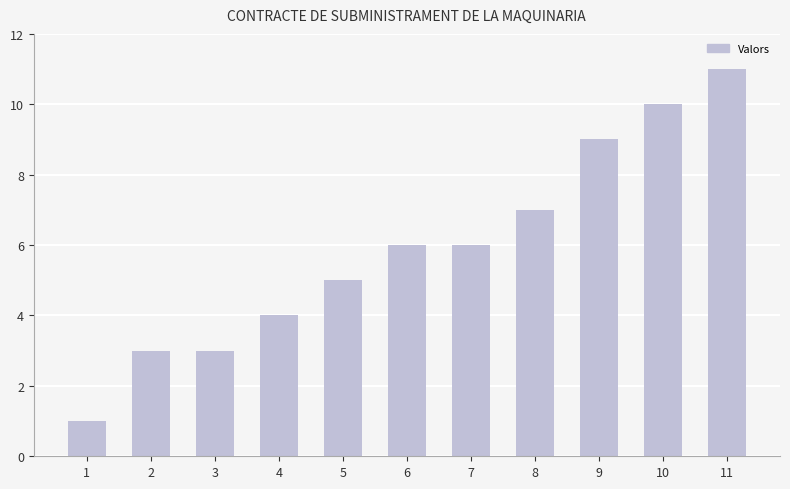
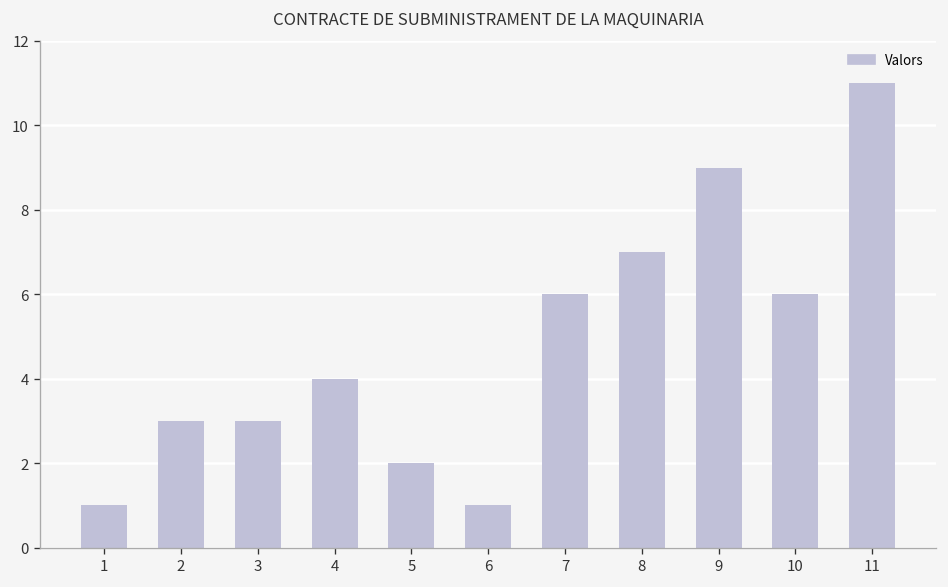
5: 5 -> 2
6: 6 -> 1
10: 10 -> 6
